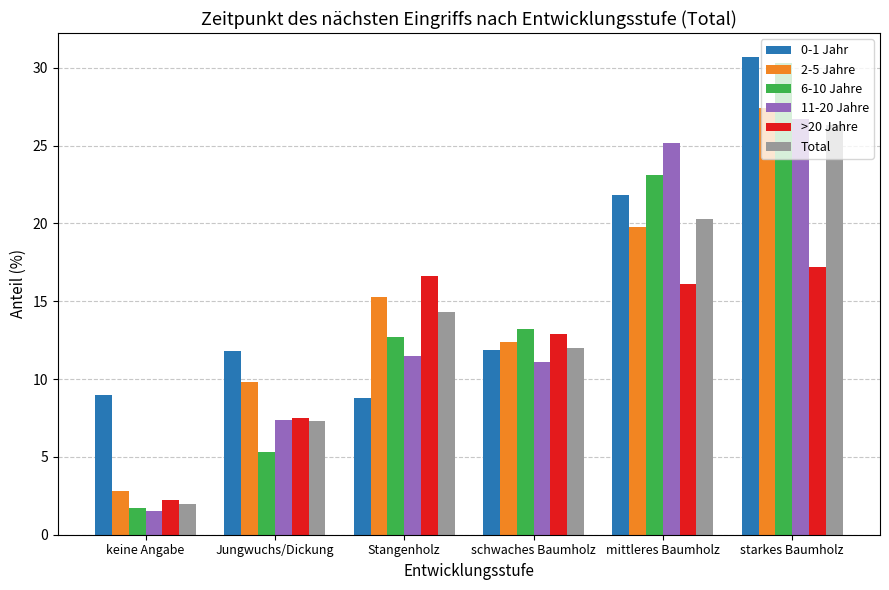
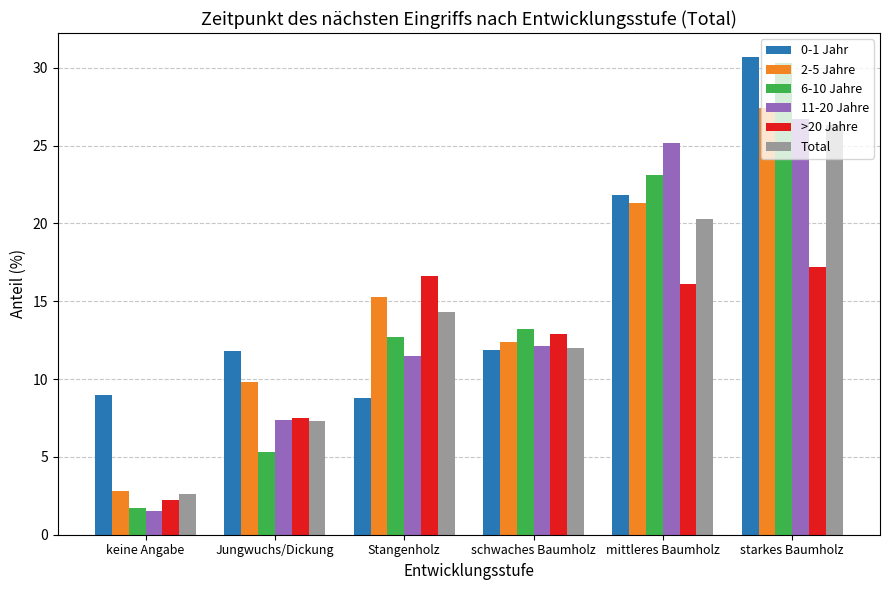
Total, keine Angabe: 2.0 -> 2.6
11-20 Jahre, schwaches Baumholz: 11.1 -> 12.1
2-5 Jahre, mittleres Baumholz: 19.8 -> 21.3
